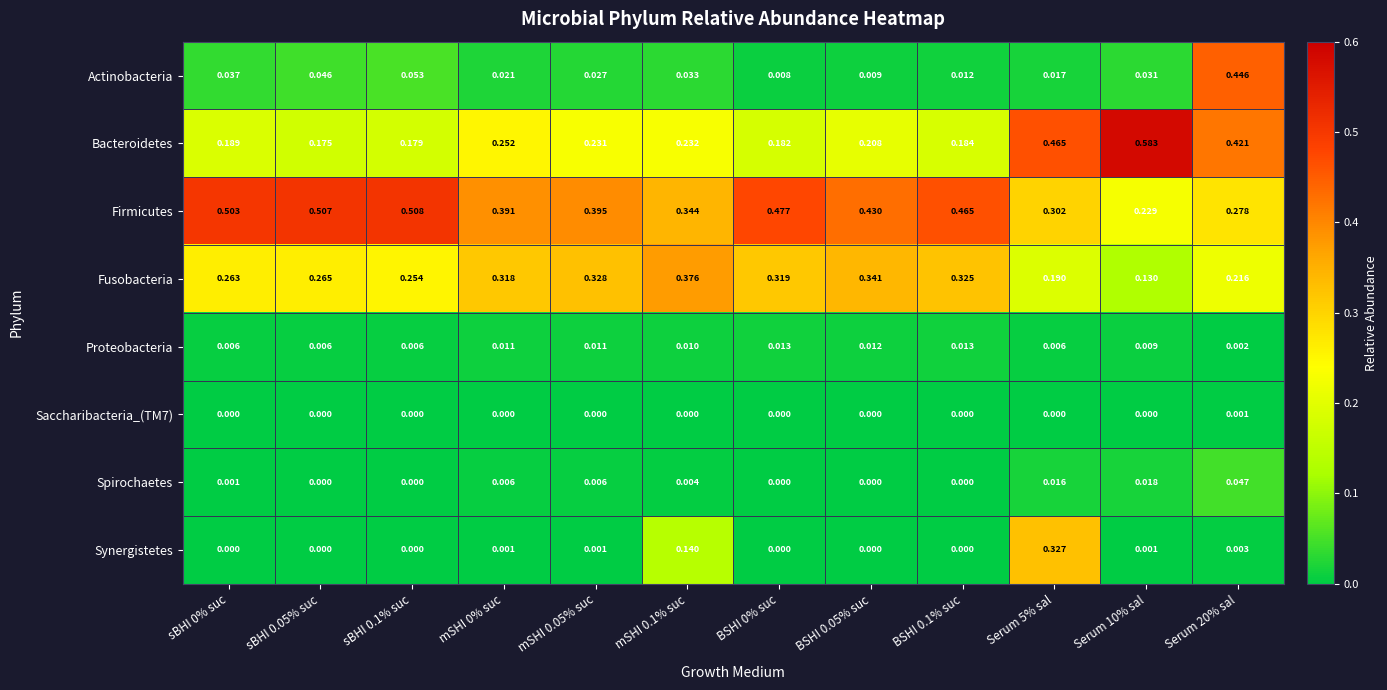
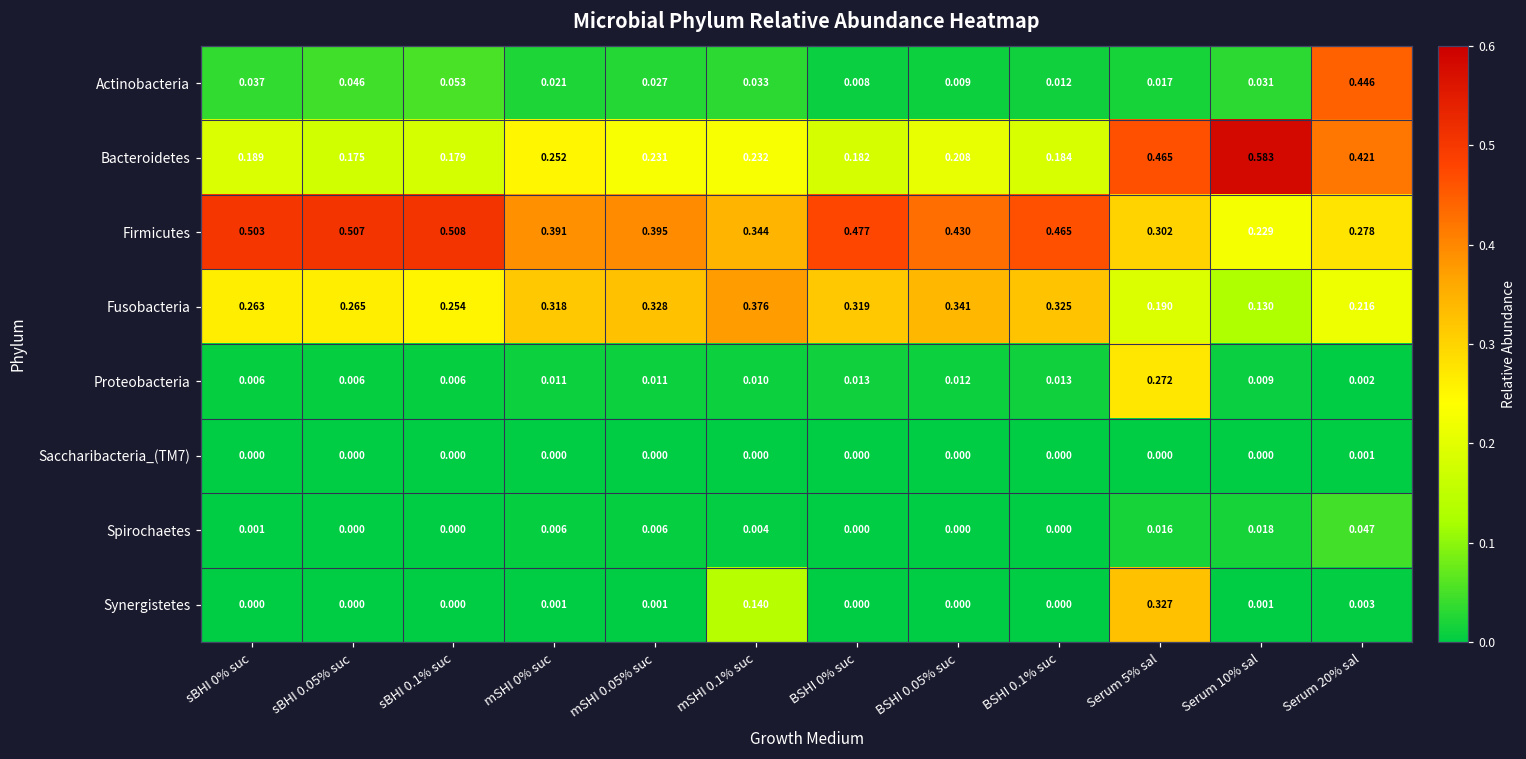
Proteobacteria, Serum 5% sal: 0.006 -> 0.272
